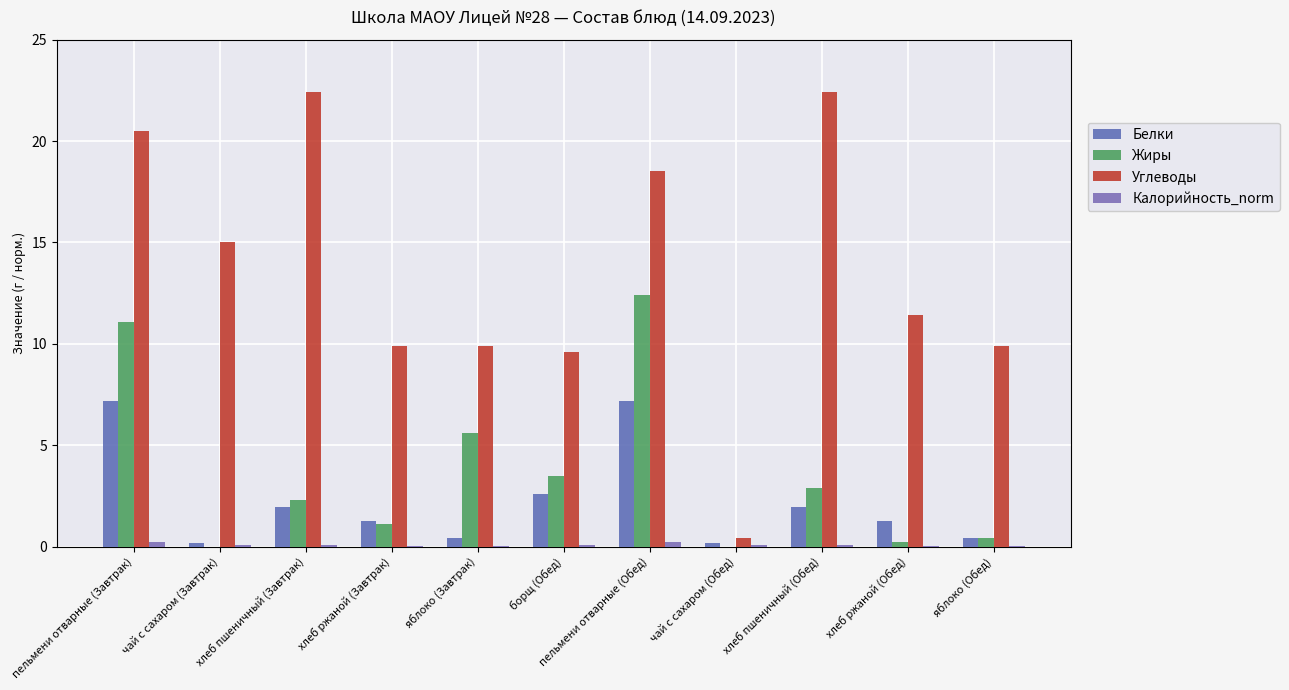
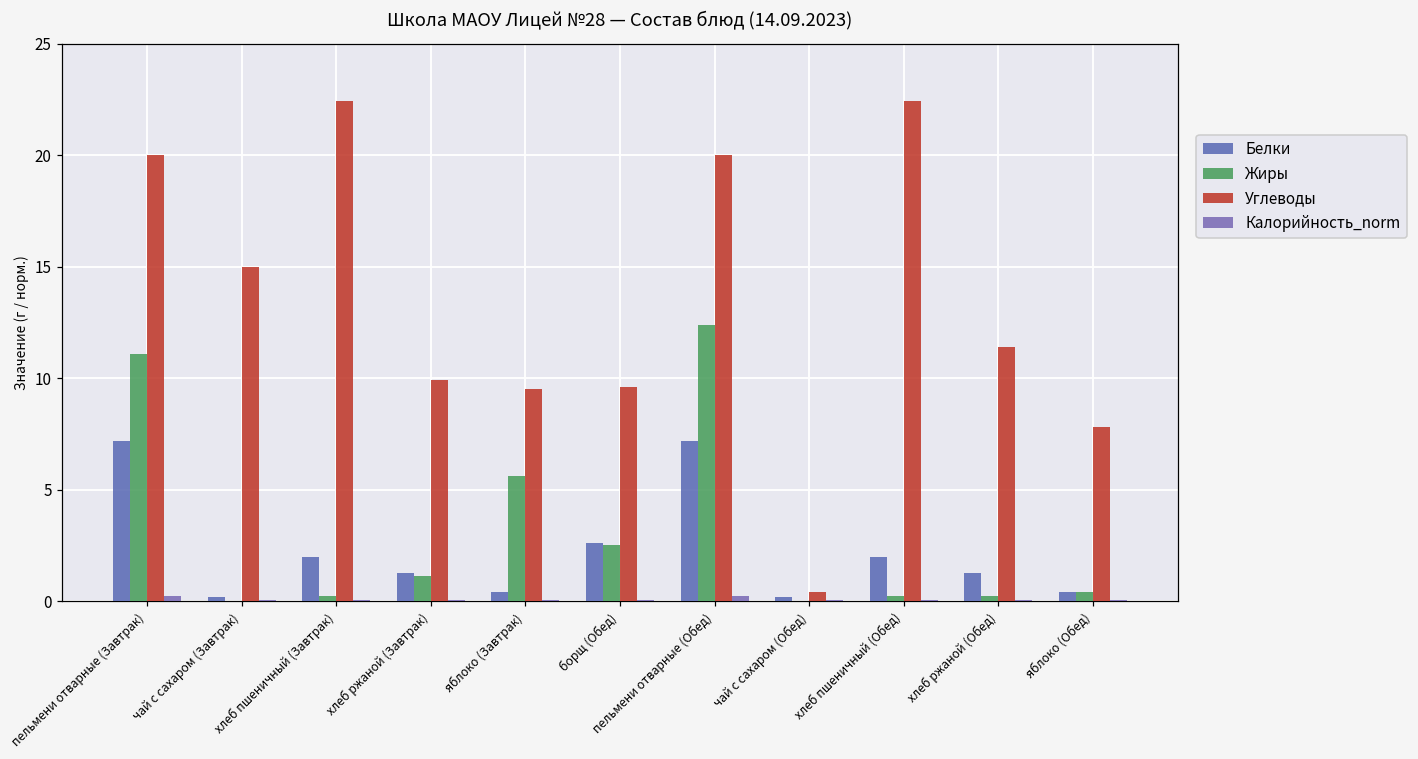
Углеводы, пельмени отварные (Завтрак): 20.5 -> 20.0
Жиры, хлеб пшеничный (Завтрак): 2.3 -> 0.3
Углеводы, яблоко (Завтрак): 9.9 -> 9.5
Жиры, борщ (Обед): 3.5 -> 2.5
Углеводы, пельмени отварные (Обед): 18.5 -> 20.0
Жиры, хлеб пшеничный (Обед): 2.9 -> 0.3
Углеводы, яблоко (Обед): 9.9 -> 7.8
